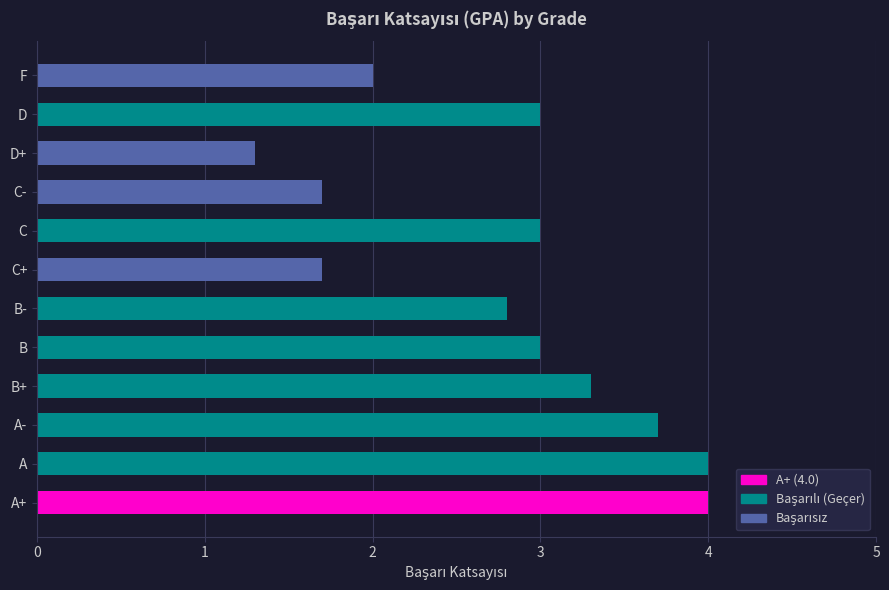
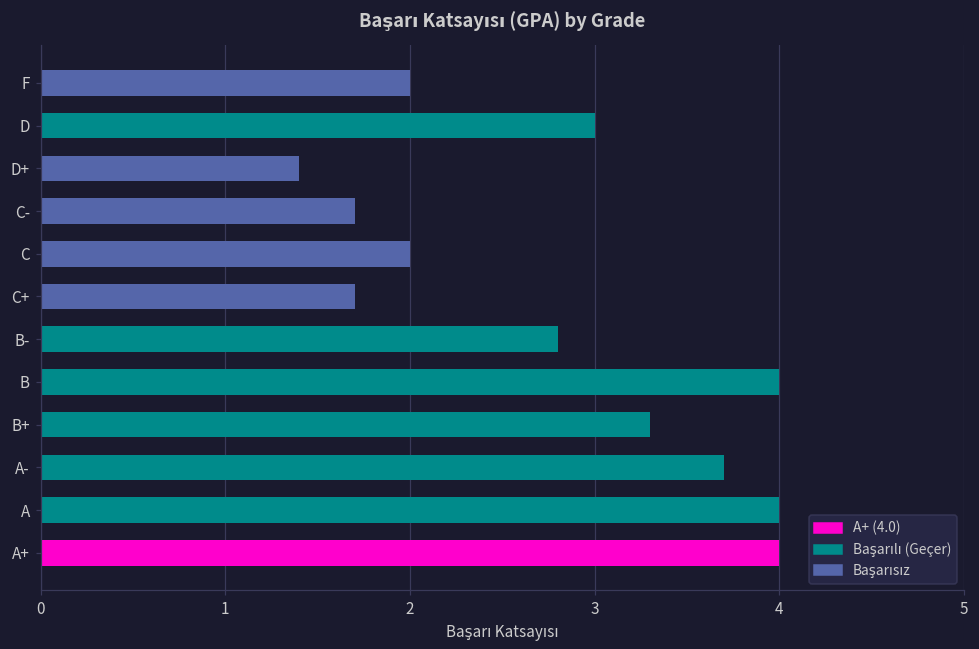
D+: 1.3 -> 1.4
C: 3 -> 2
B: 3 -> 4
